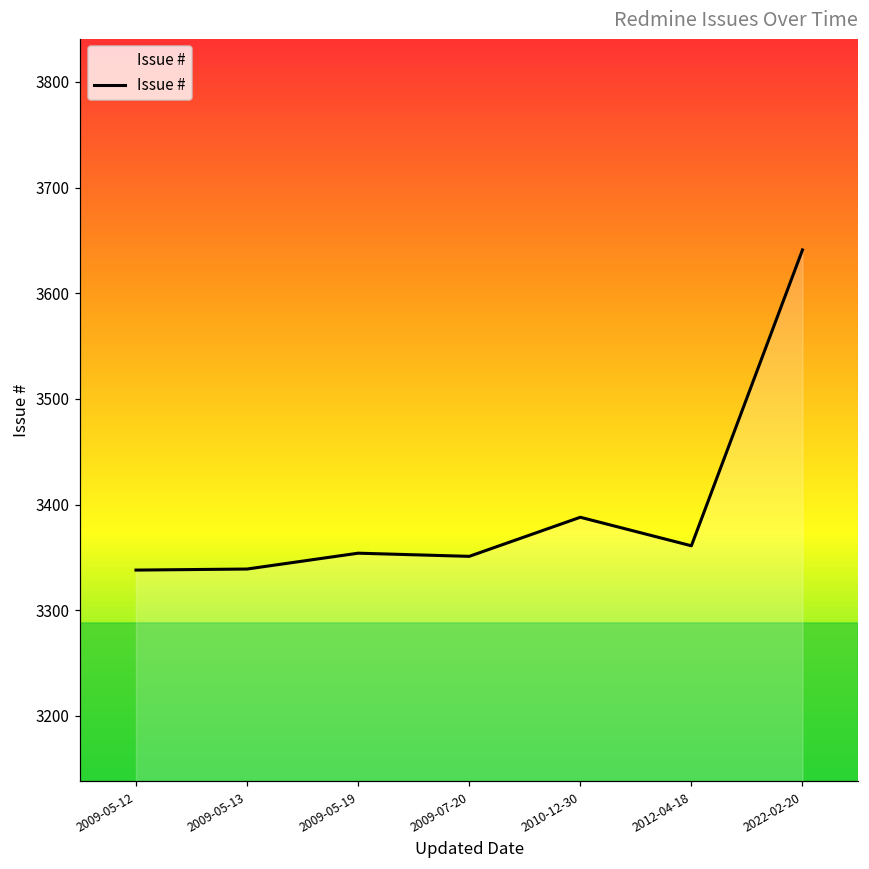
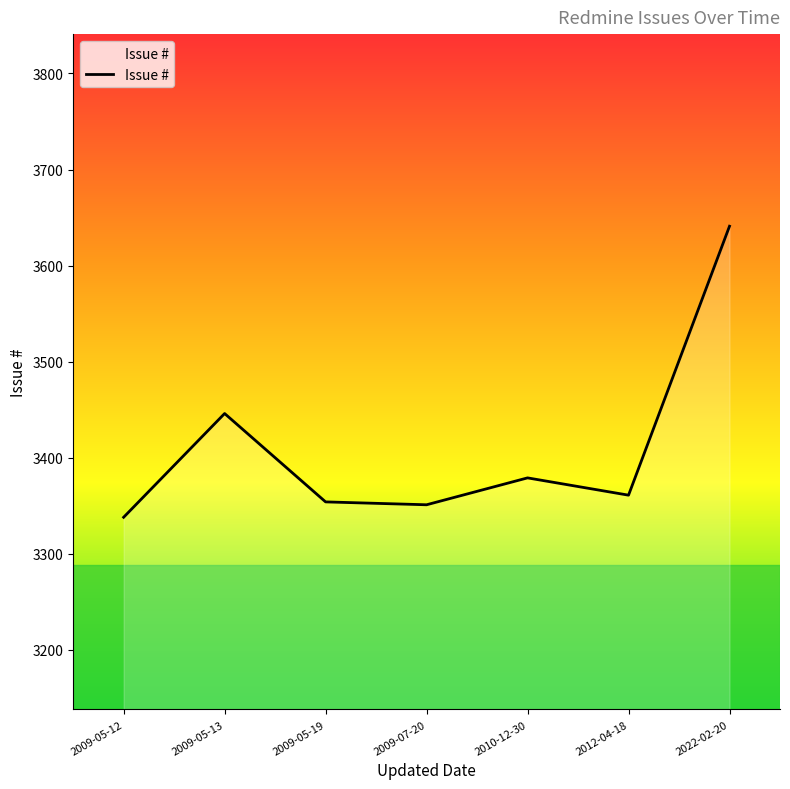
2009-05-13: 3340 -> 3450
2010-12-30: 3390 -> 3380
